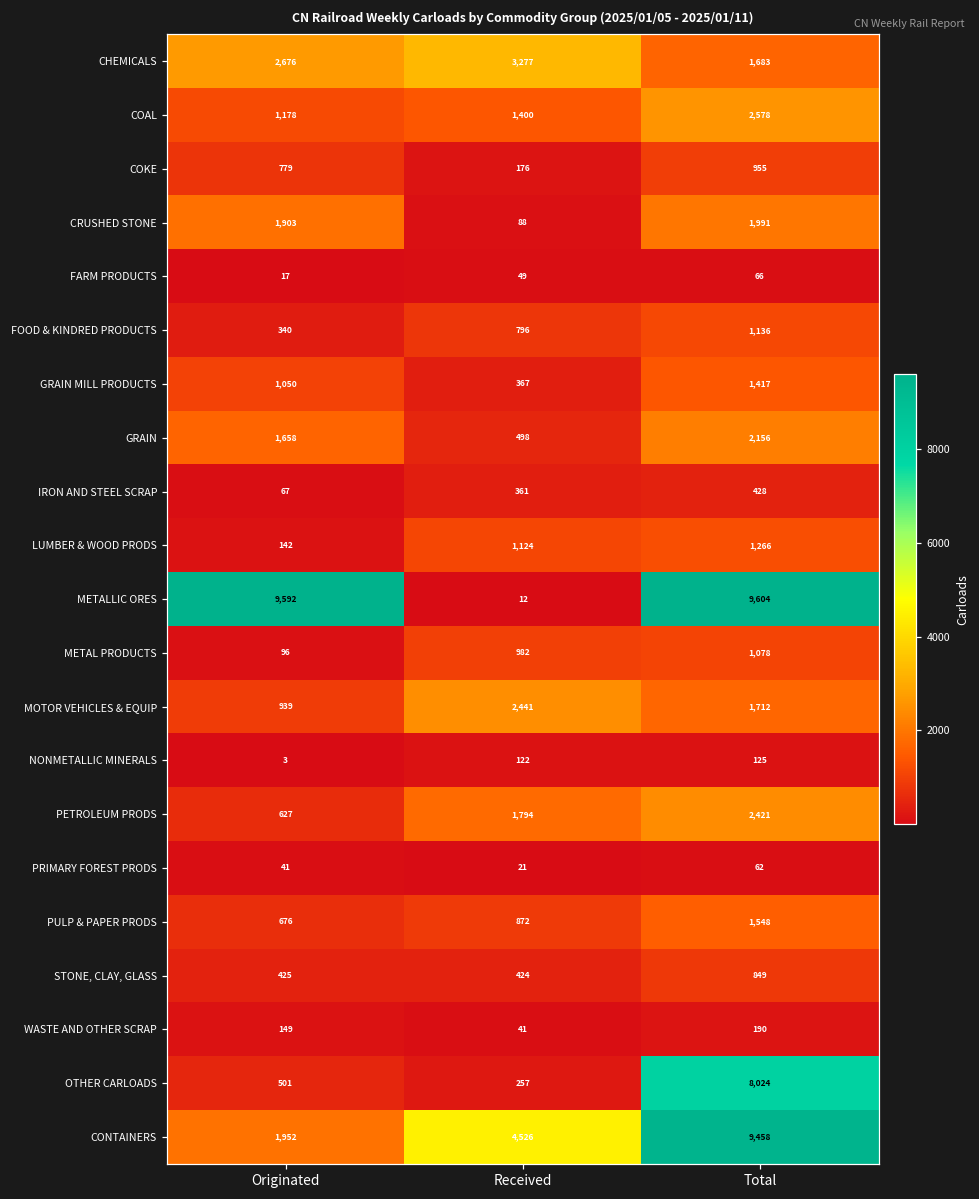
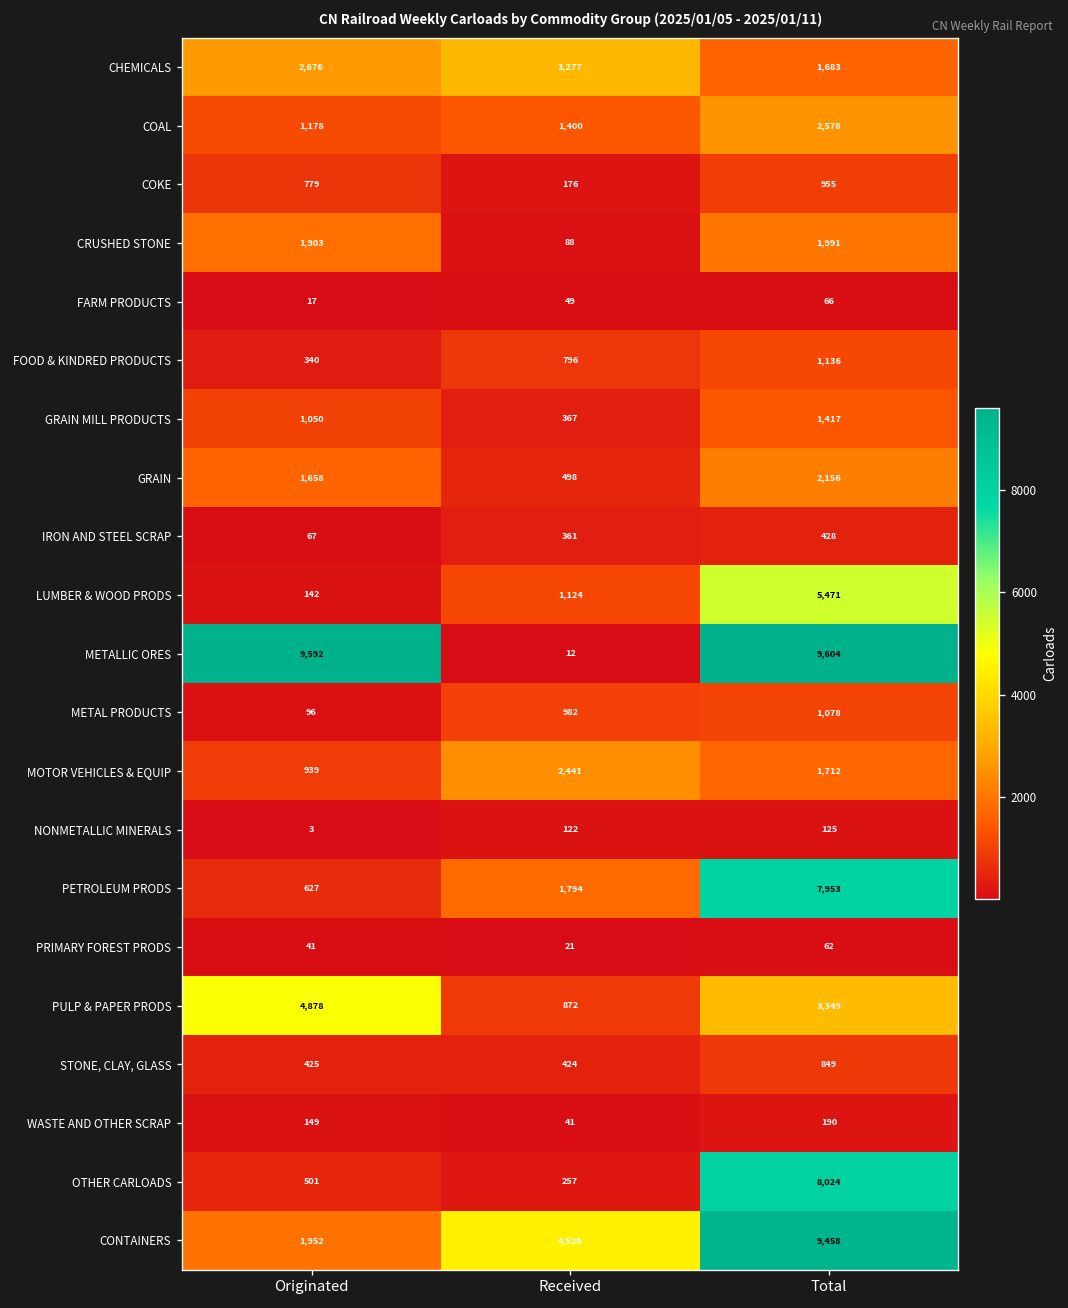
LUMBER & WOOD PRODS, Total: 1,266 -> 5,471
PETROLEUM PRODS, Total: 2,421 -> 7,953
PULP & PAPER PRODS, Originated: 676 -> 4,878
PULP & PAPER PRODS, Total: 1,548 -> 3,349
